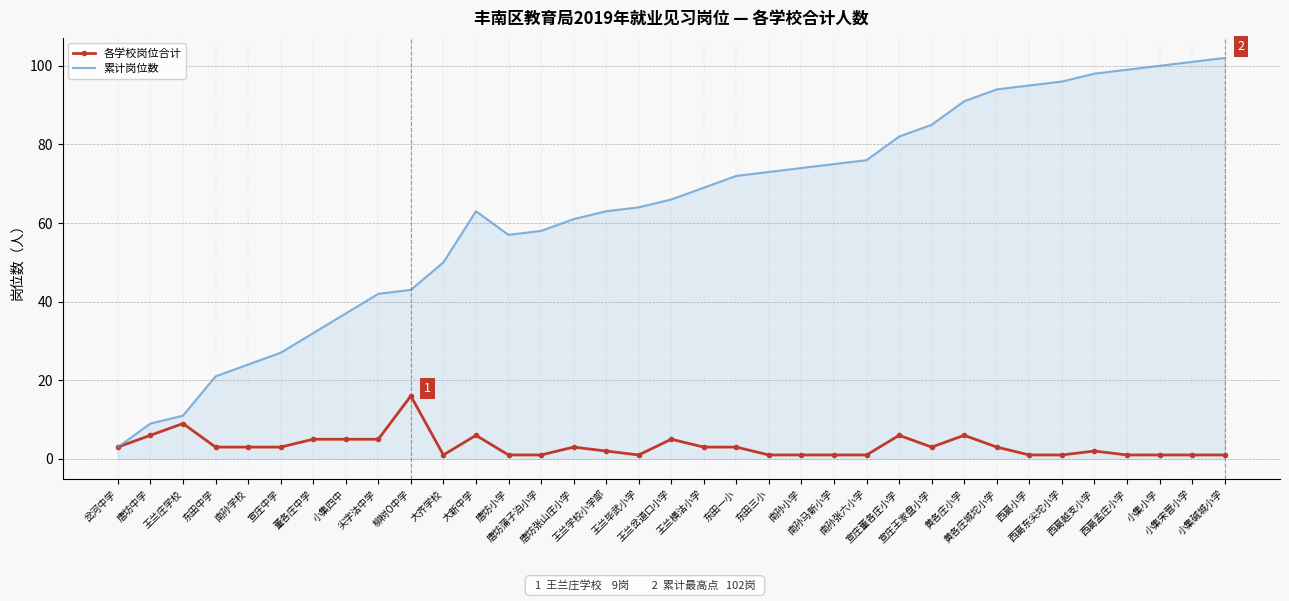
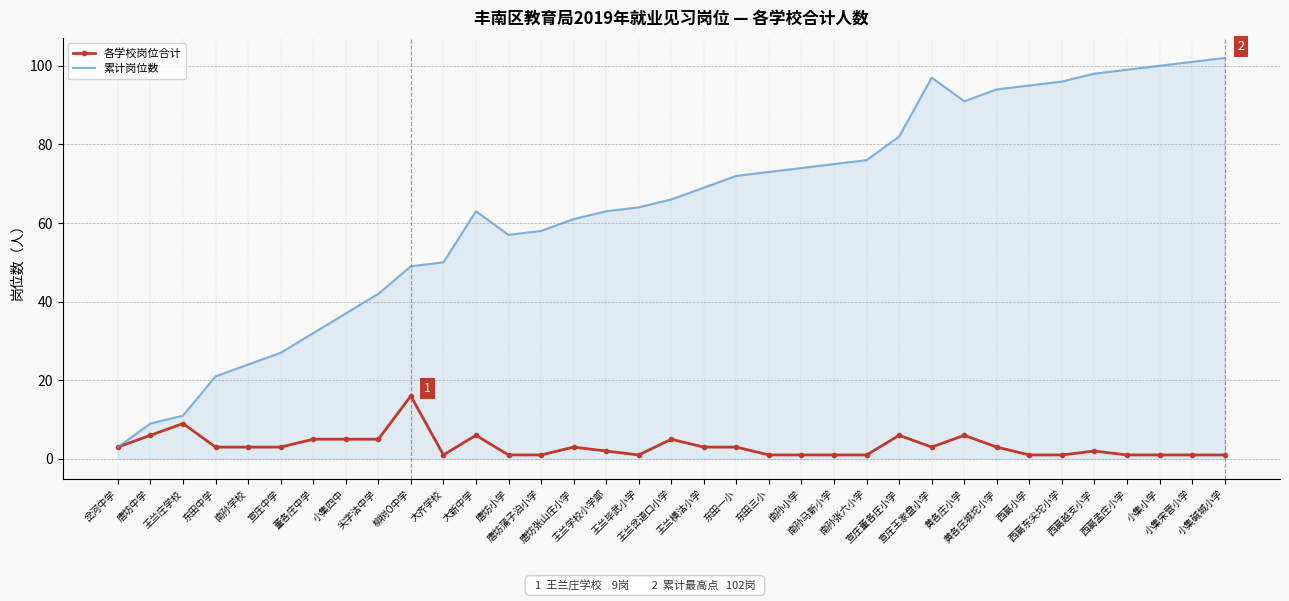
累计岗位数, 柳树O中学: 43 -> 49
累计岗位数, 宣庄王家盘小学: 85 -> 97
